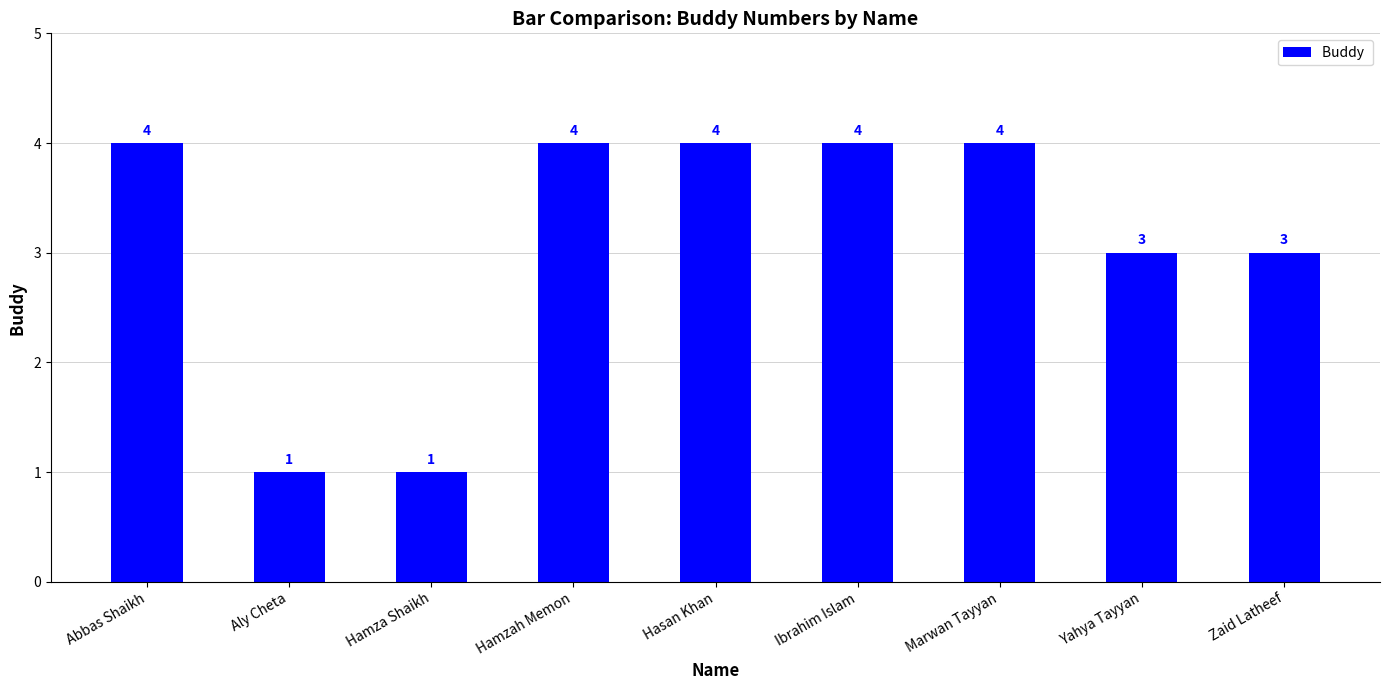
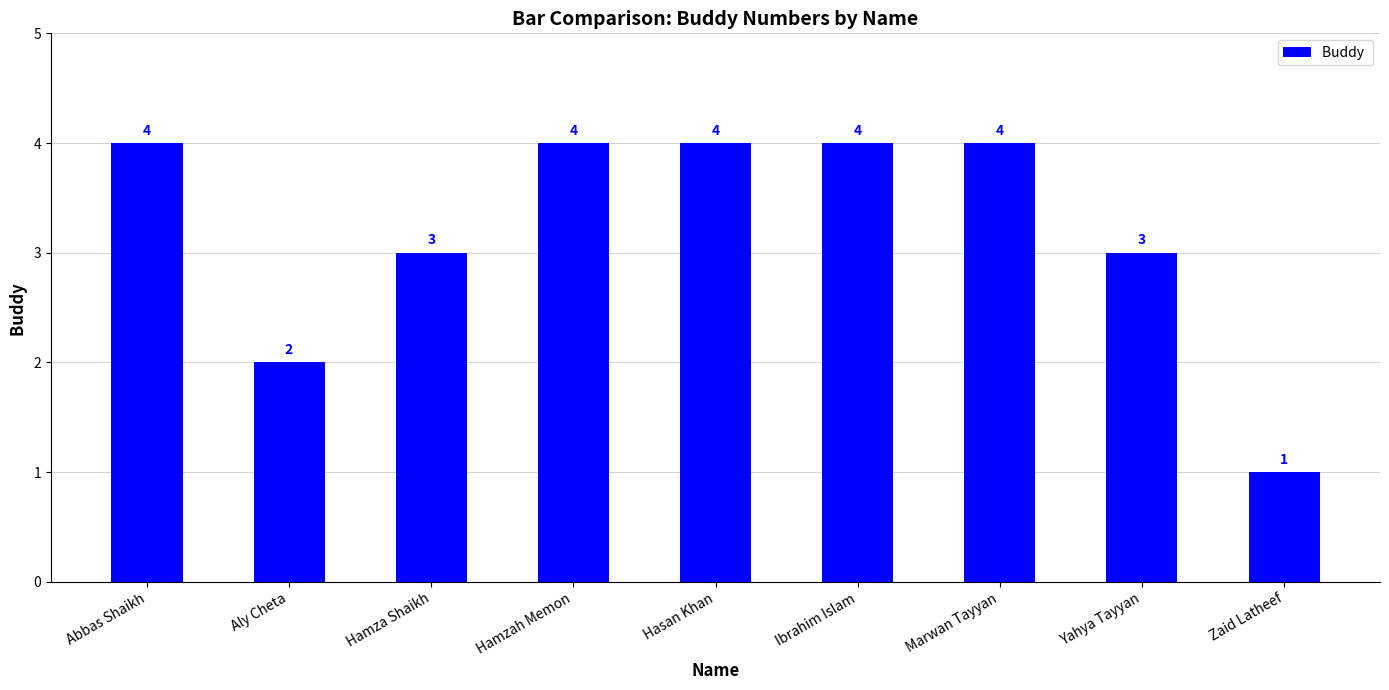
Aly Cheta: 1 -> 2
Hamza Shaikh: 1 -> 3
Zaid Latheef: 3 -> 1
